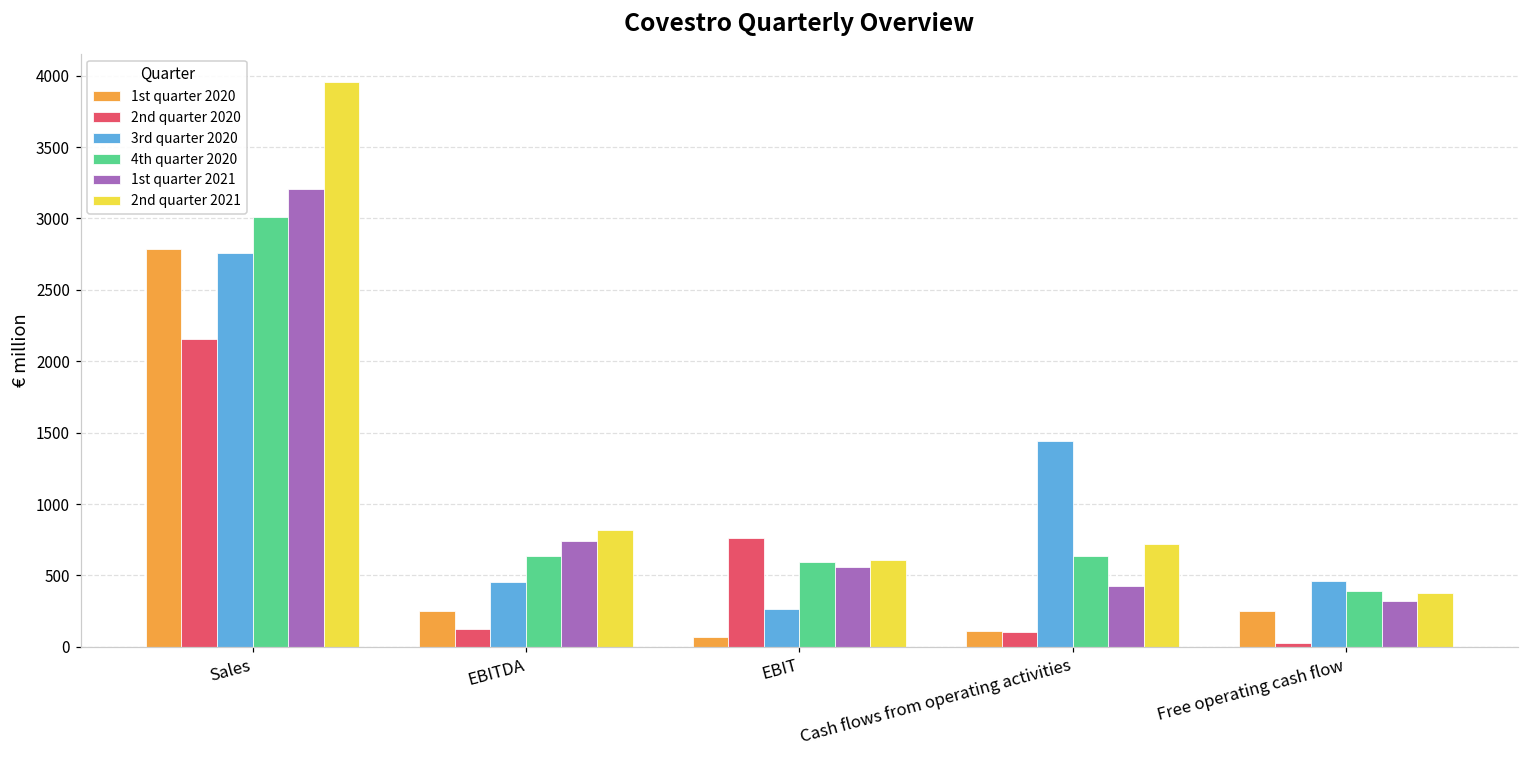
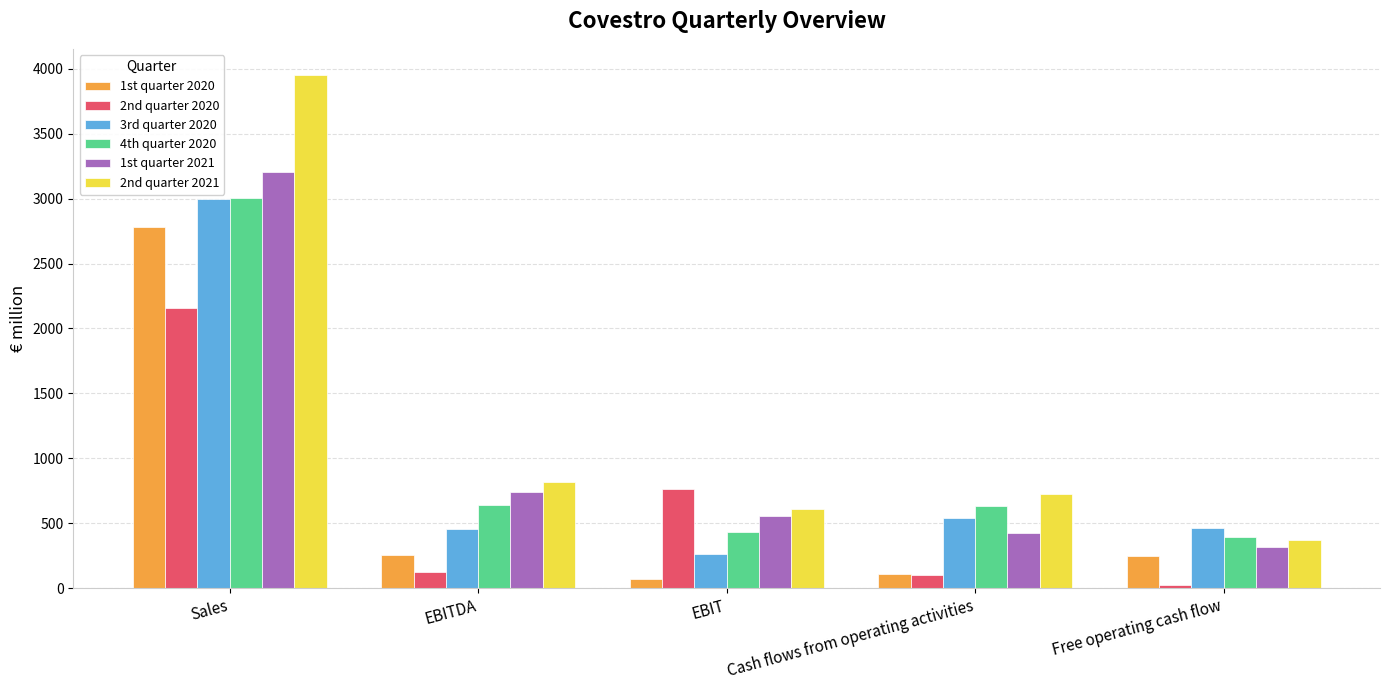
3rd quarter 2020, Sales: 2760 -> 3000
4th quarter 2020, EBIT: 600 -> 430
3rd quarter 2020, Cash flows from operating activities: 1440 -> 540
